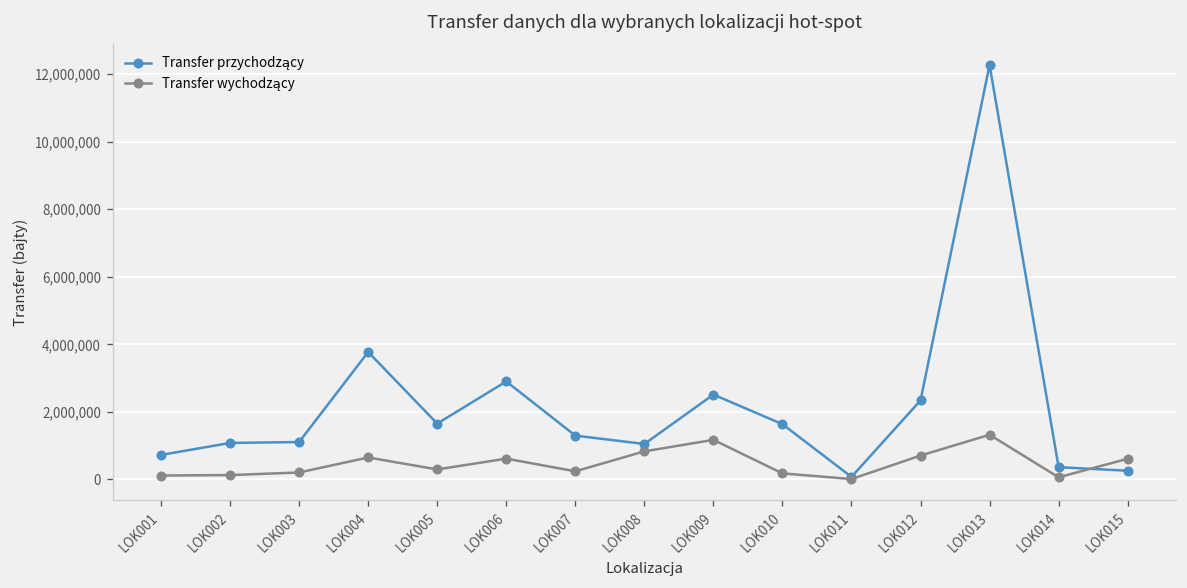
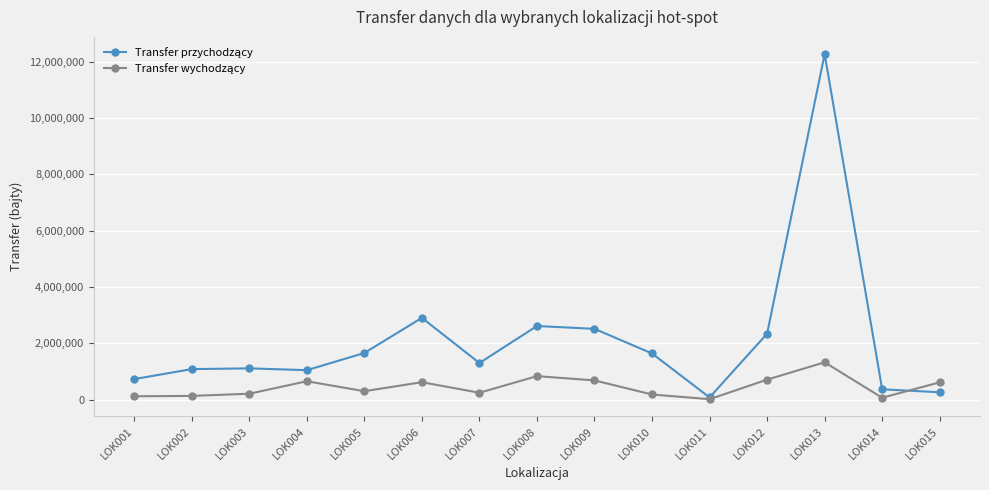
Transfer przychodzący, LOK004: 3,800,000 -> 1,000,000
Transfer przychodzący, LOK008: 1,000,000 -> 2,600,000
Transfer wychodzący, LOK009: 1,200,000 -> 700,000
